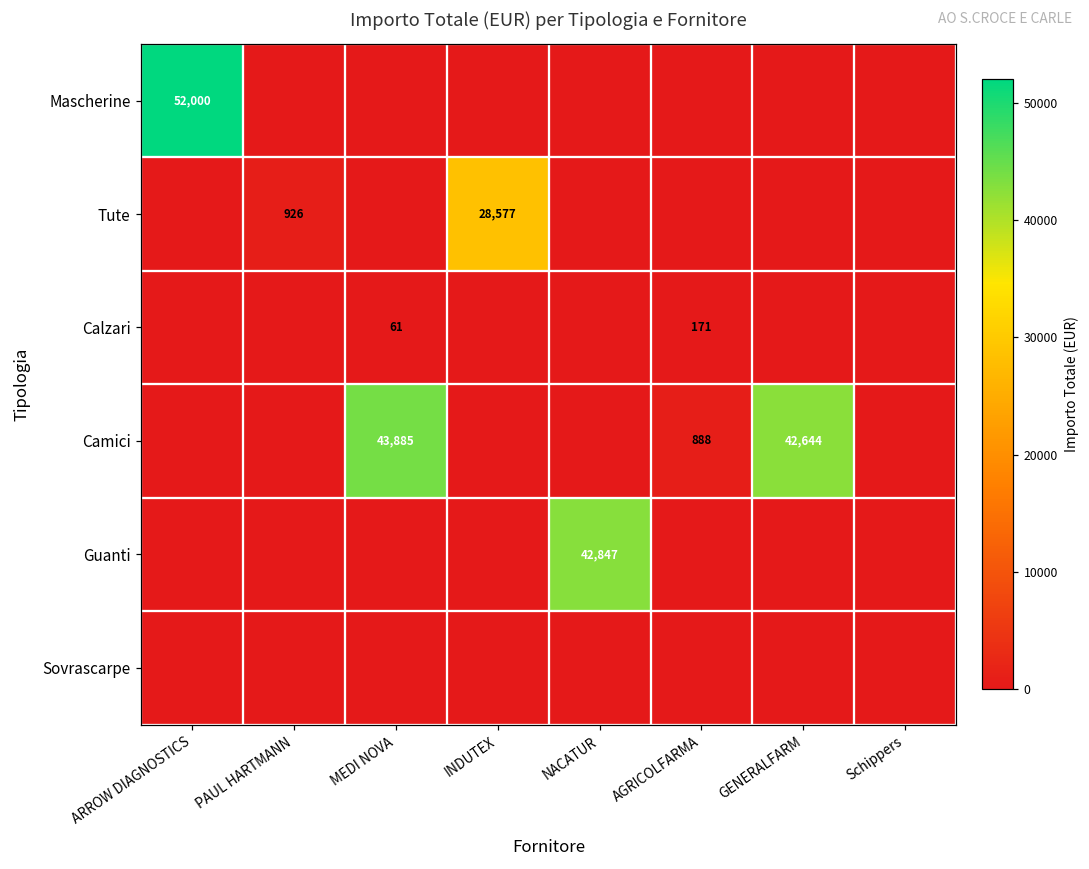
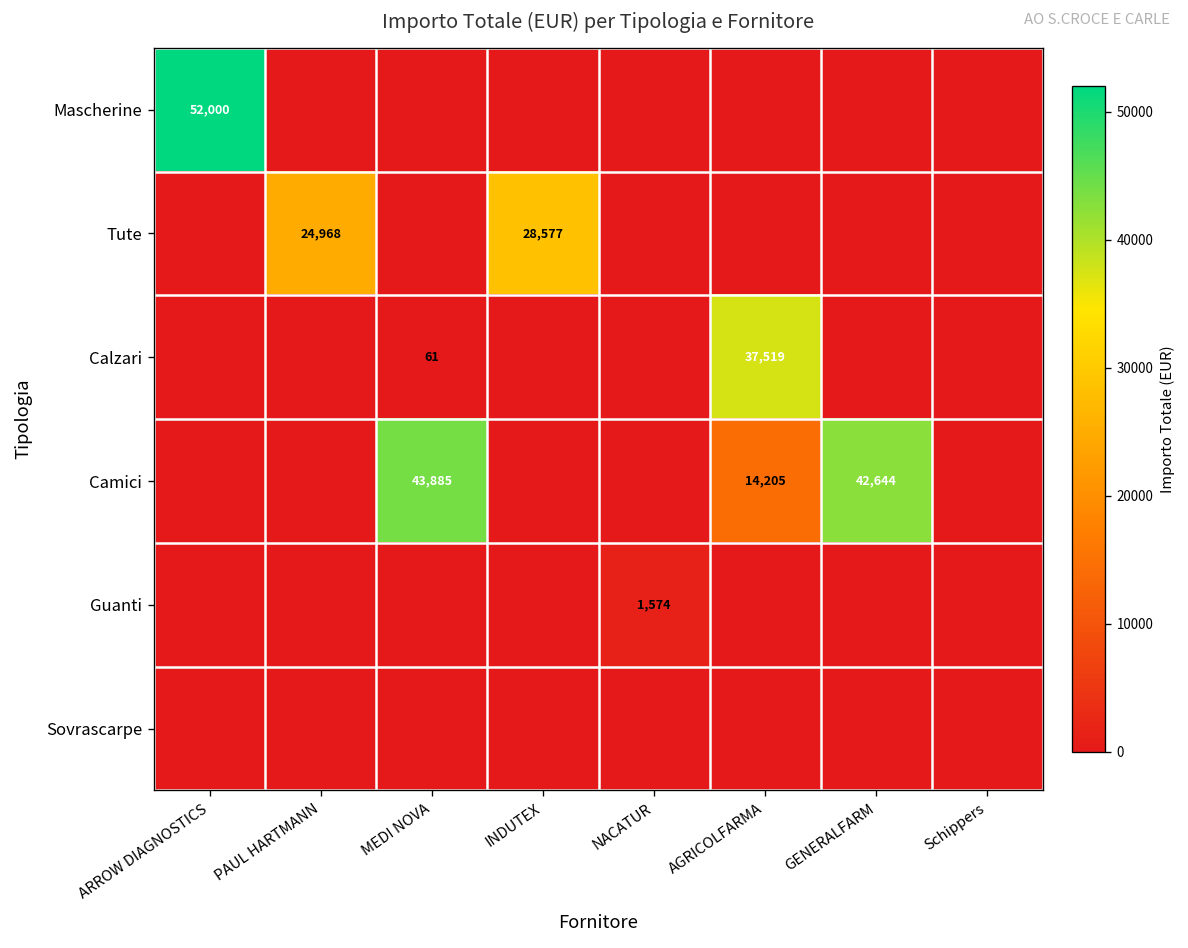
Tute, PAUL HARTMANN: 926 -> 24,968
Calzari, AGRICOLFARMA: 171 -> 37,519
Camici, AGRICOLFARMA: 888 -> 14,205
Guanti, NACATUR: 42,847 -> 1,574
